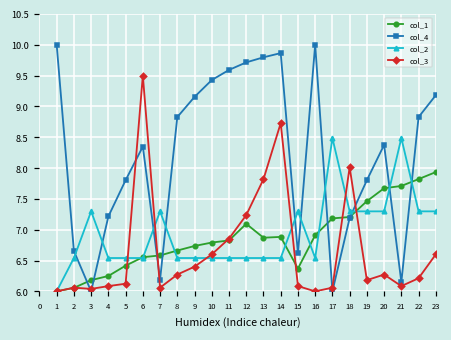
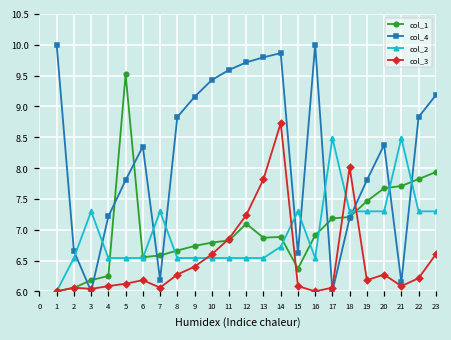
col_1, 5: 6.4 -> 9.5
col_3, 6: 9.5 -> 6.2
col_2, 14: 6.5 -> 6.7
